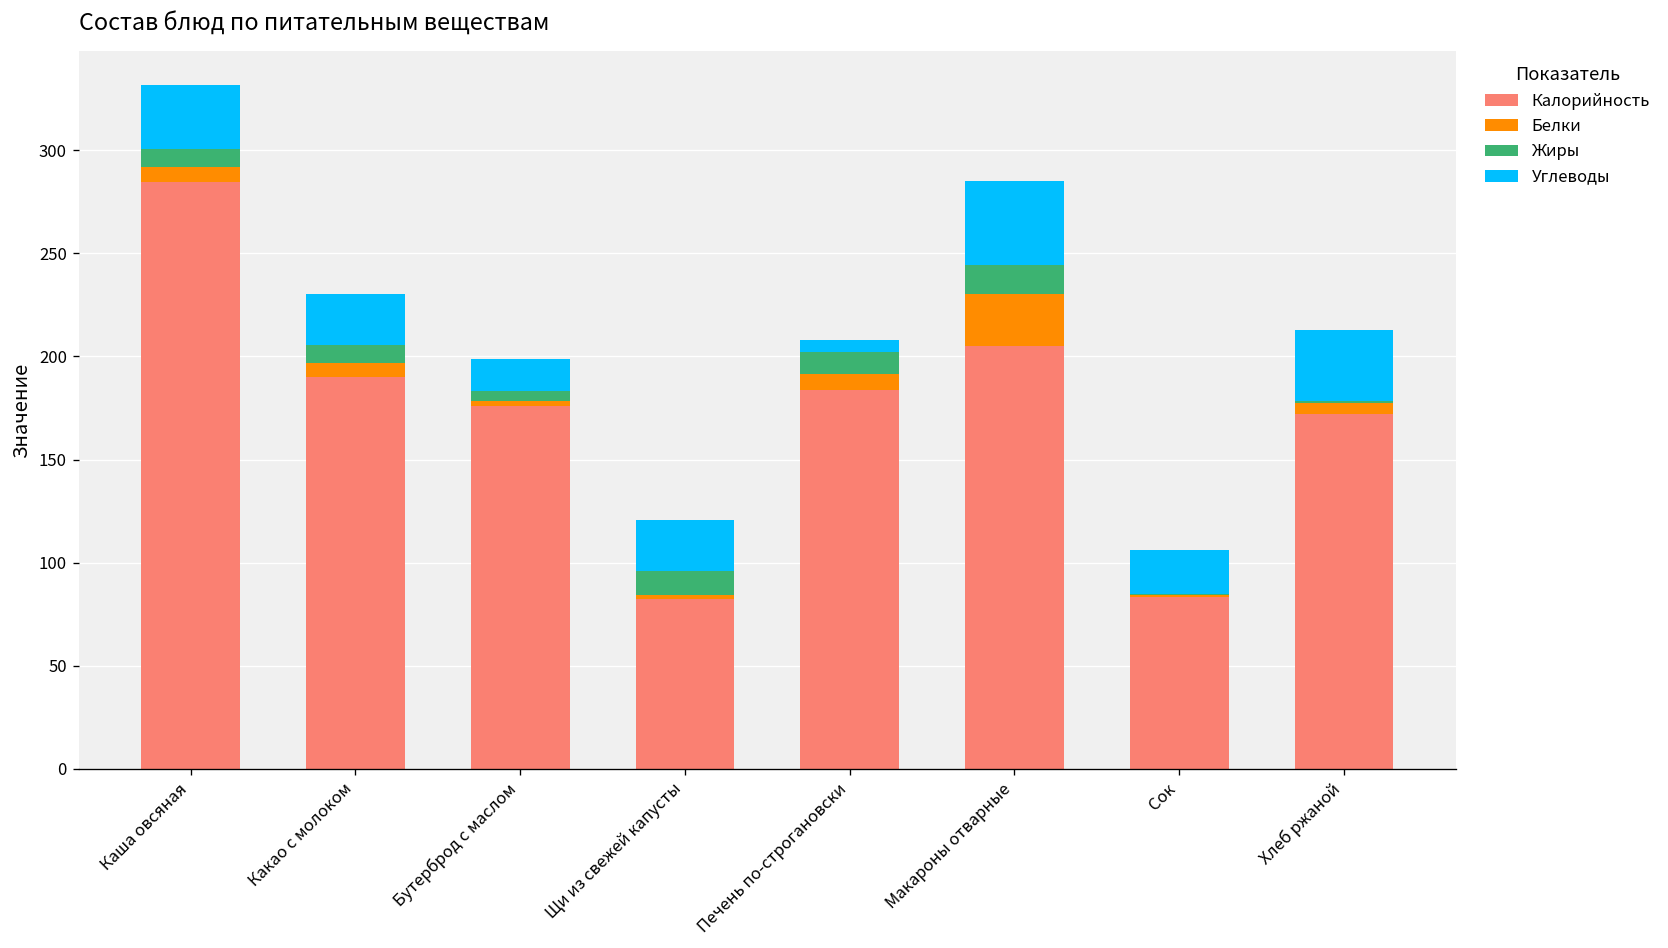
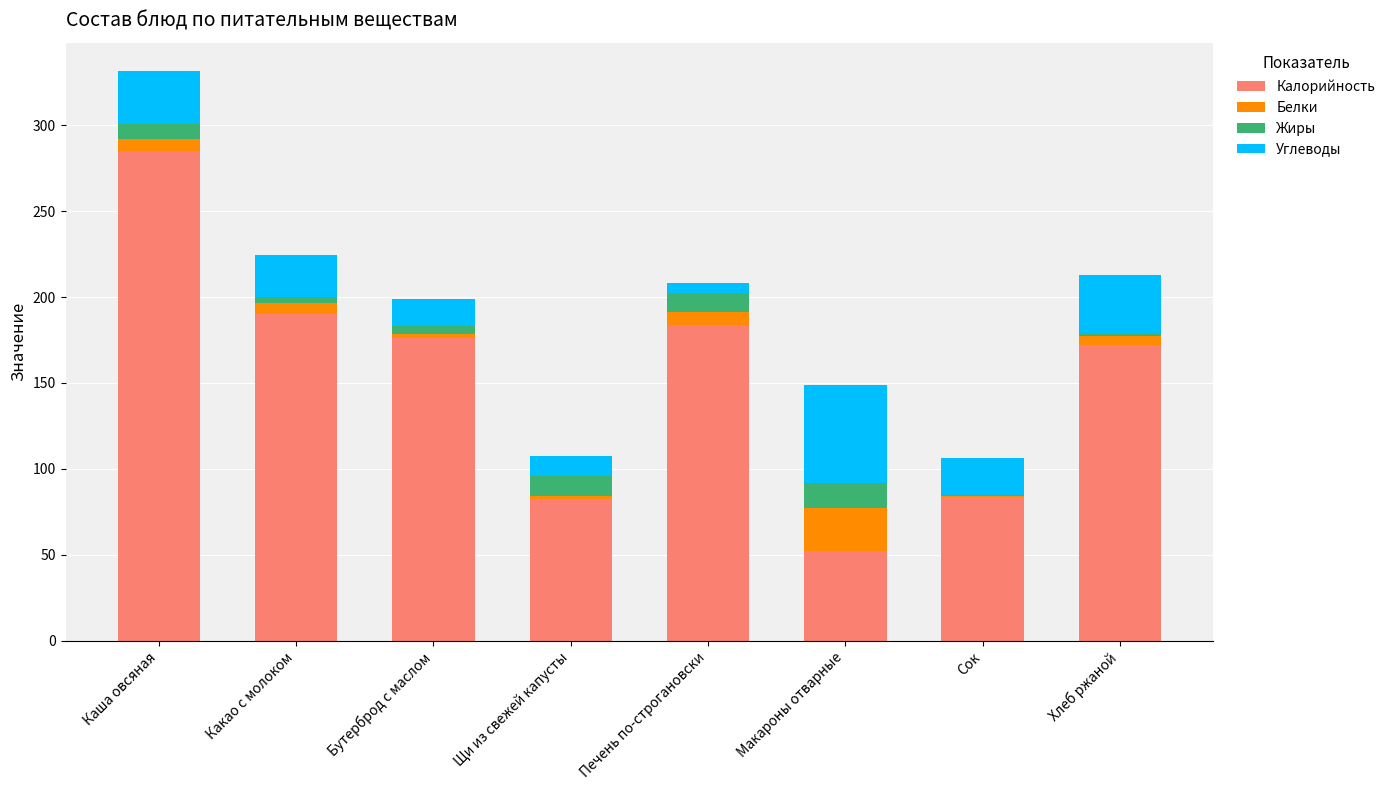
Жиры, Какао с молоком: 9 -> 3
Углеводы, Щи из свежей капусты: 25 -> 11
Калорийность, Макароны отварные: 205 -> 52
Углеводы, Макароны отварные: 41 -> 57
